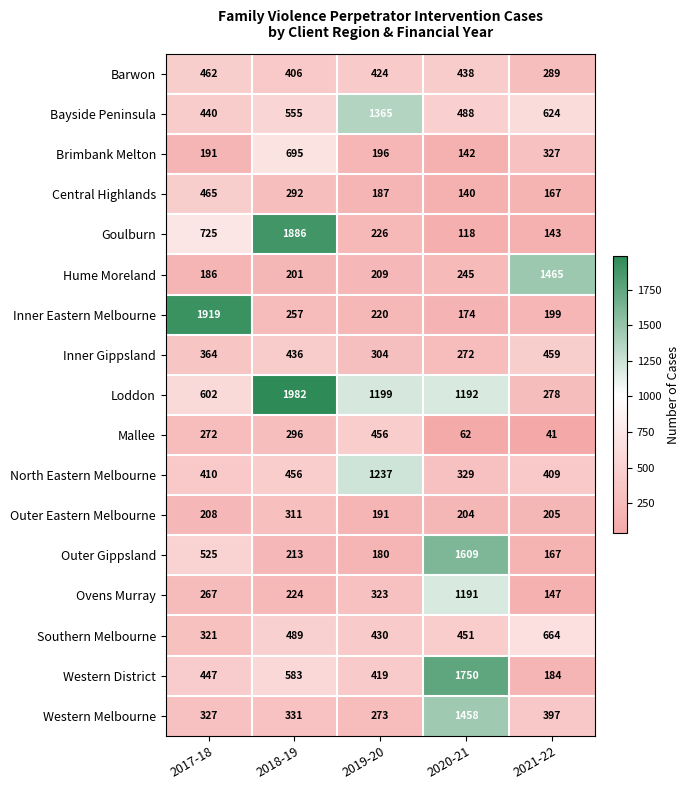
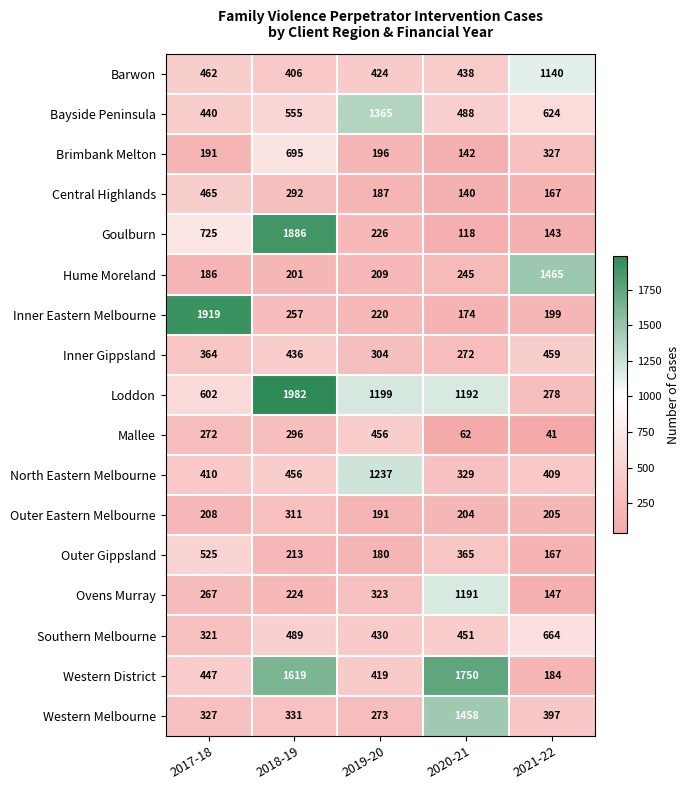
Barwon, 2021-22: 289 -> 1140
Outer Gippsland, 2020-21: 1609 -> 365
Western District, 2018-19: 583 -> 1619
